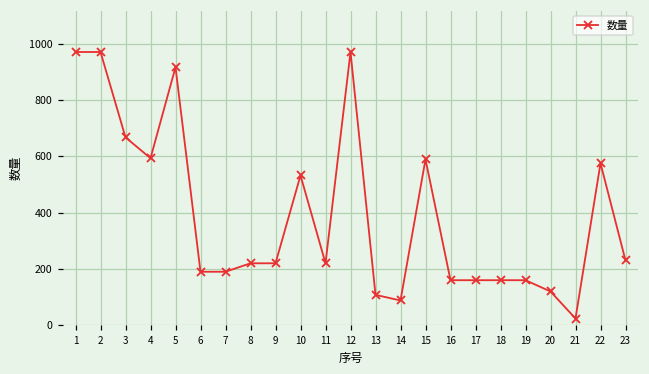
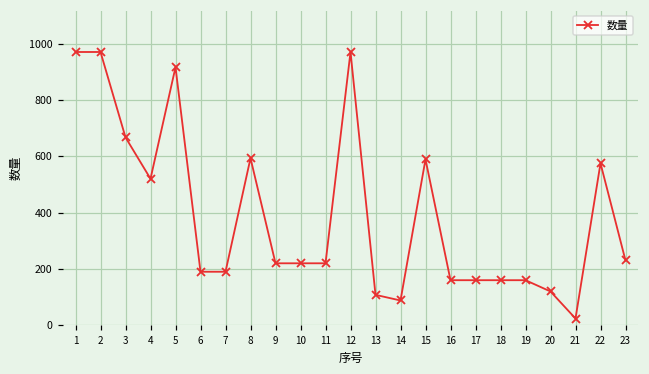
4: 590 -> 520
8: 220 -> 590
10: 530 -> 220
